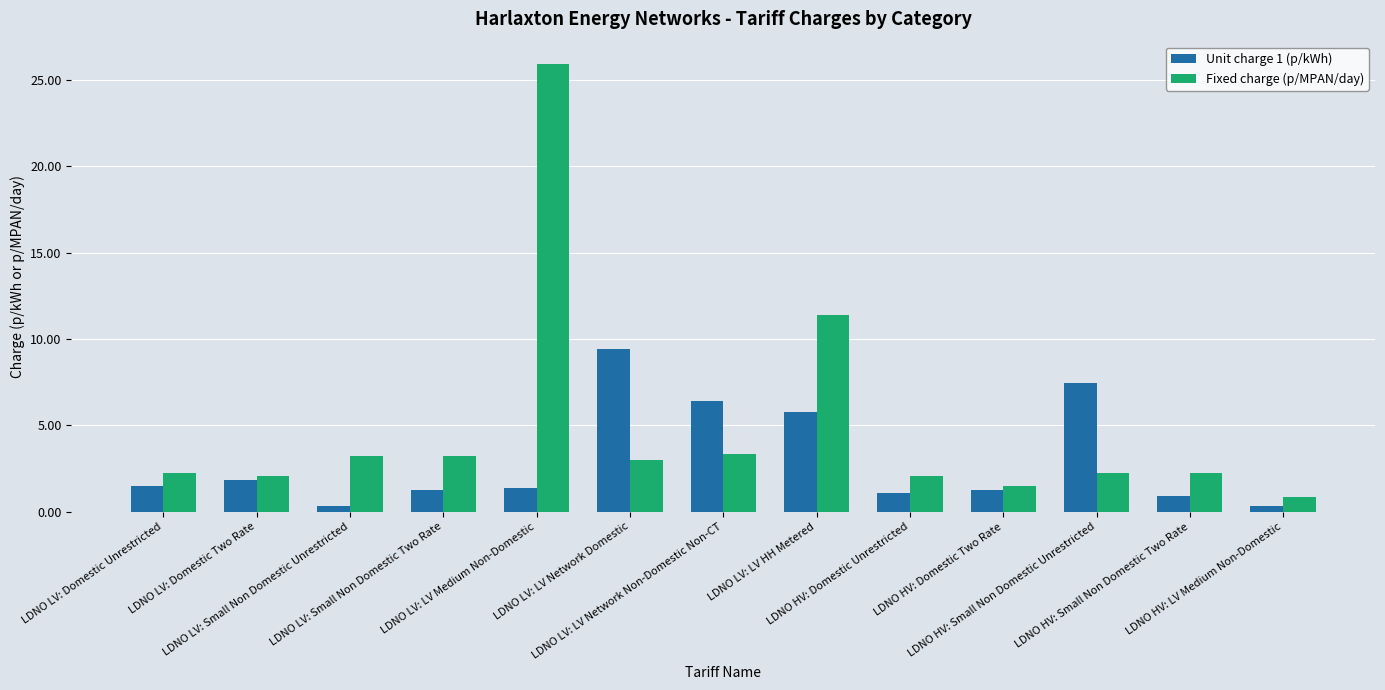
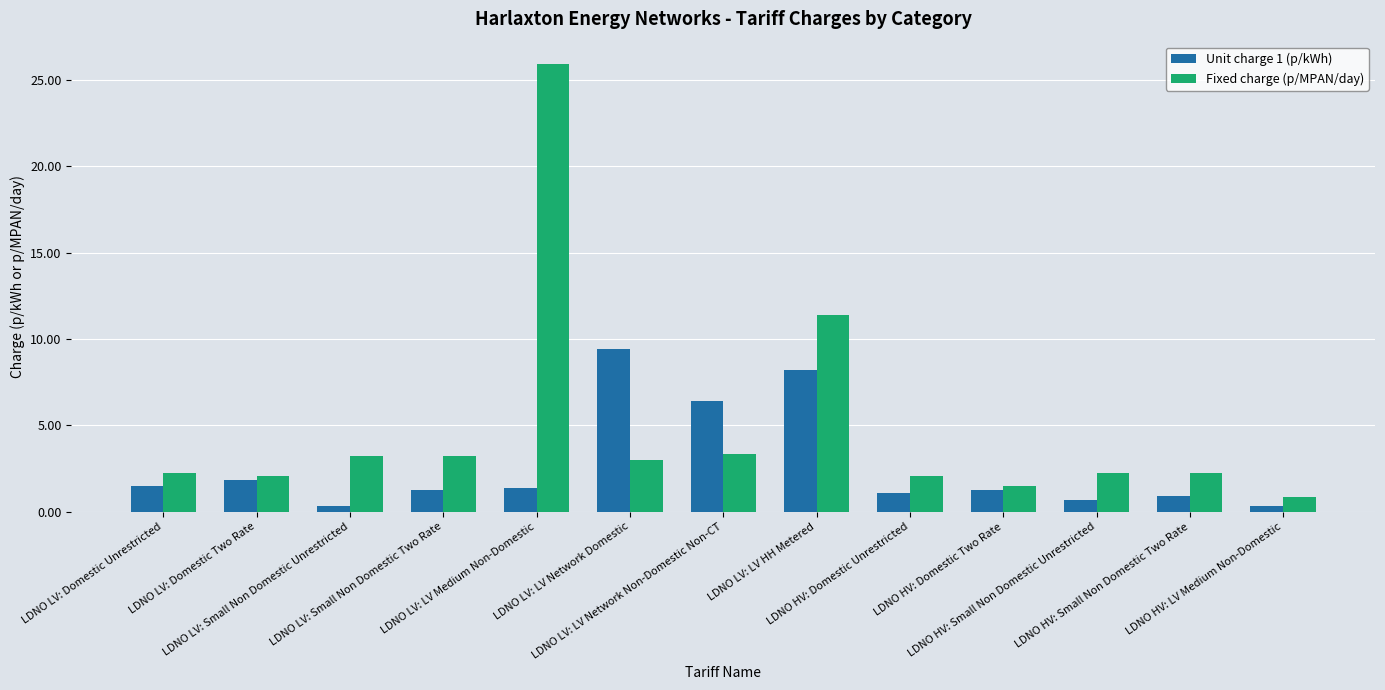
Unit charge 1 (p/kWh), LDNO LV: LV HH Metered: 5.7 -> 8.2
Unit charge 1 (p/kWh), LDNO HV: Small Non Domestic Unrestricted: 7.4 -> 0.7
